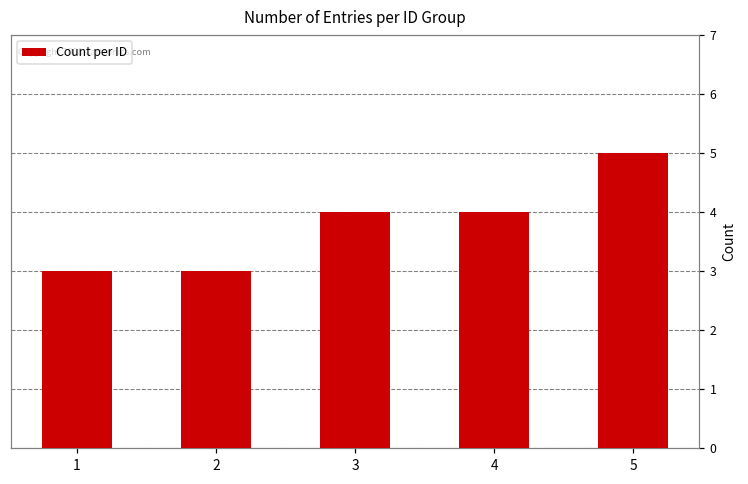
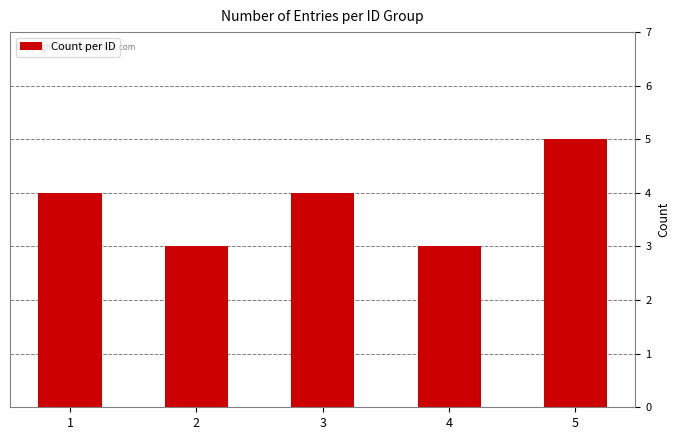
1: 3 -> 4
4: 4 -> 3
